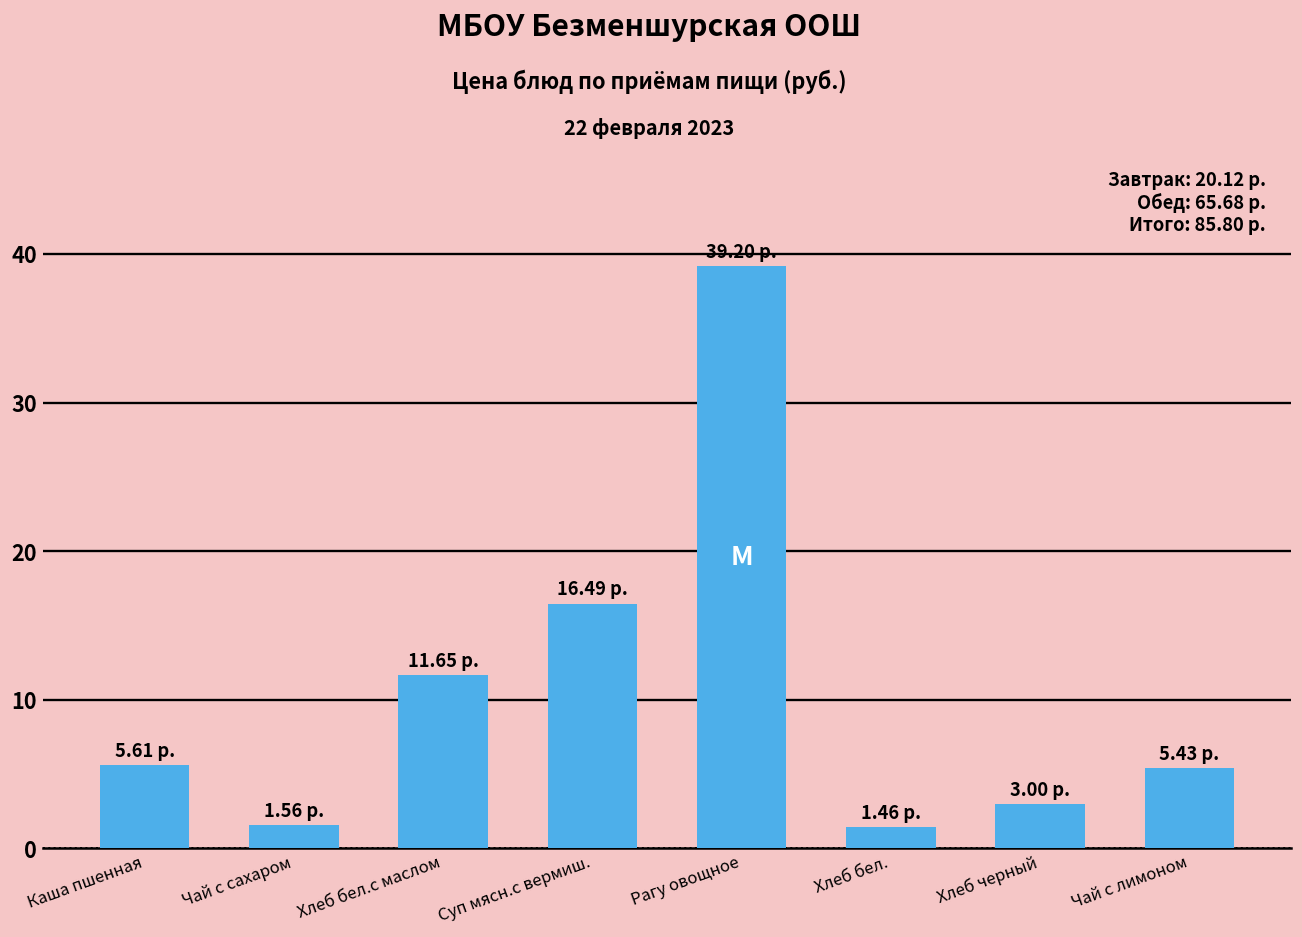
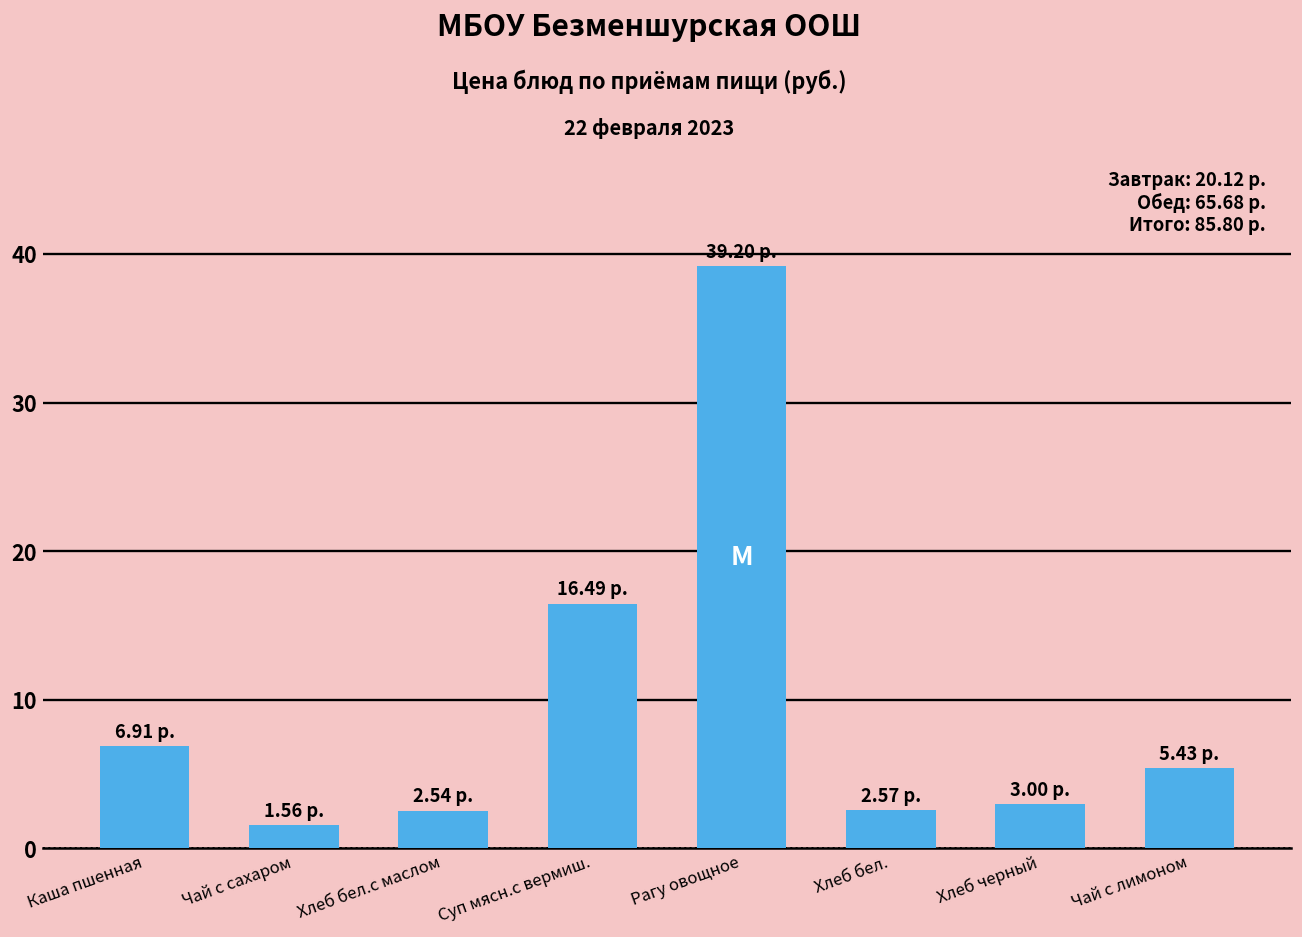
Каша пшенная: 5.61 -> 6.91
Хлеб бел.с маслом: 11.65 -> 2.54
Хлеб бел.: 1.46 -> 2.57
